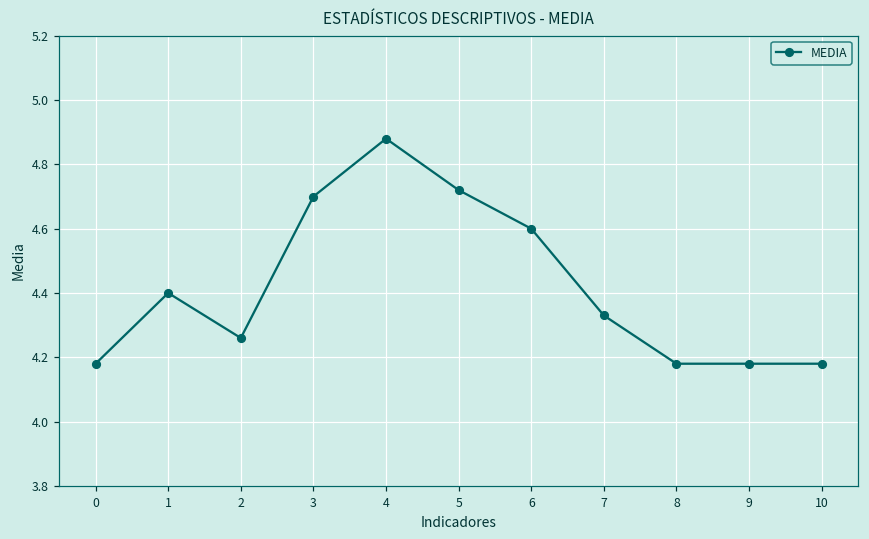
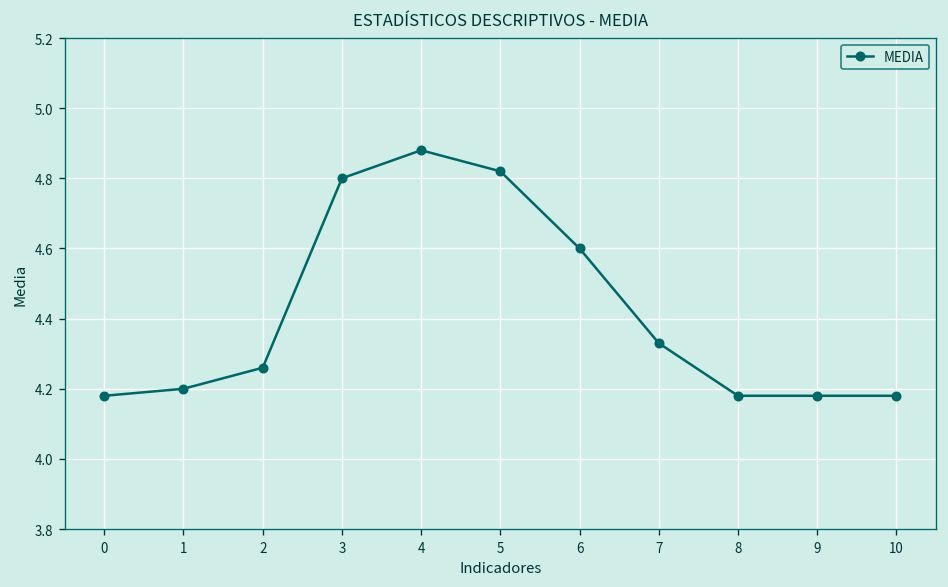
1: 4.4 -> 4.2
3: 4.7 -> 4.8
5: 4.72 -> 4.82
